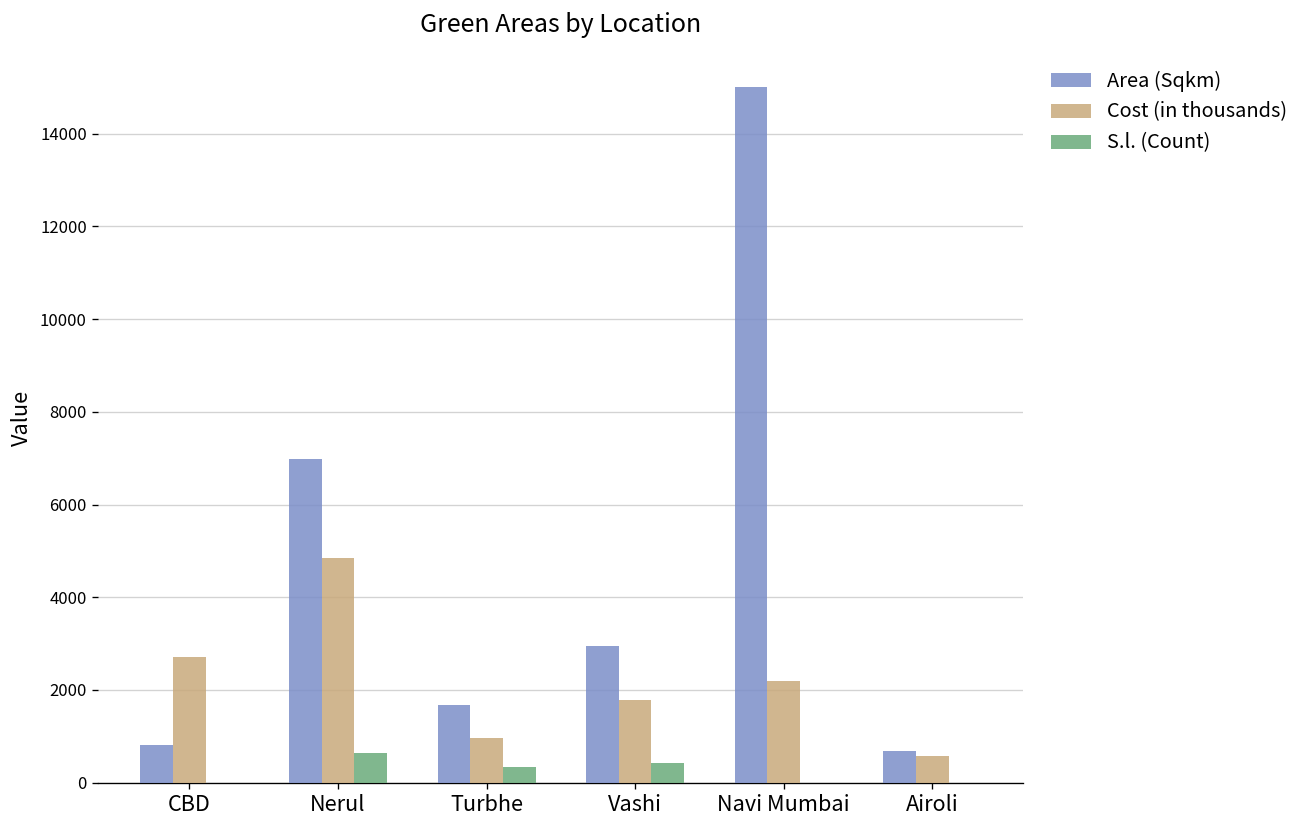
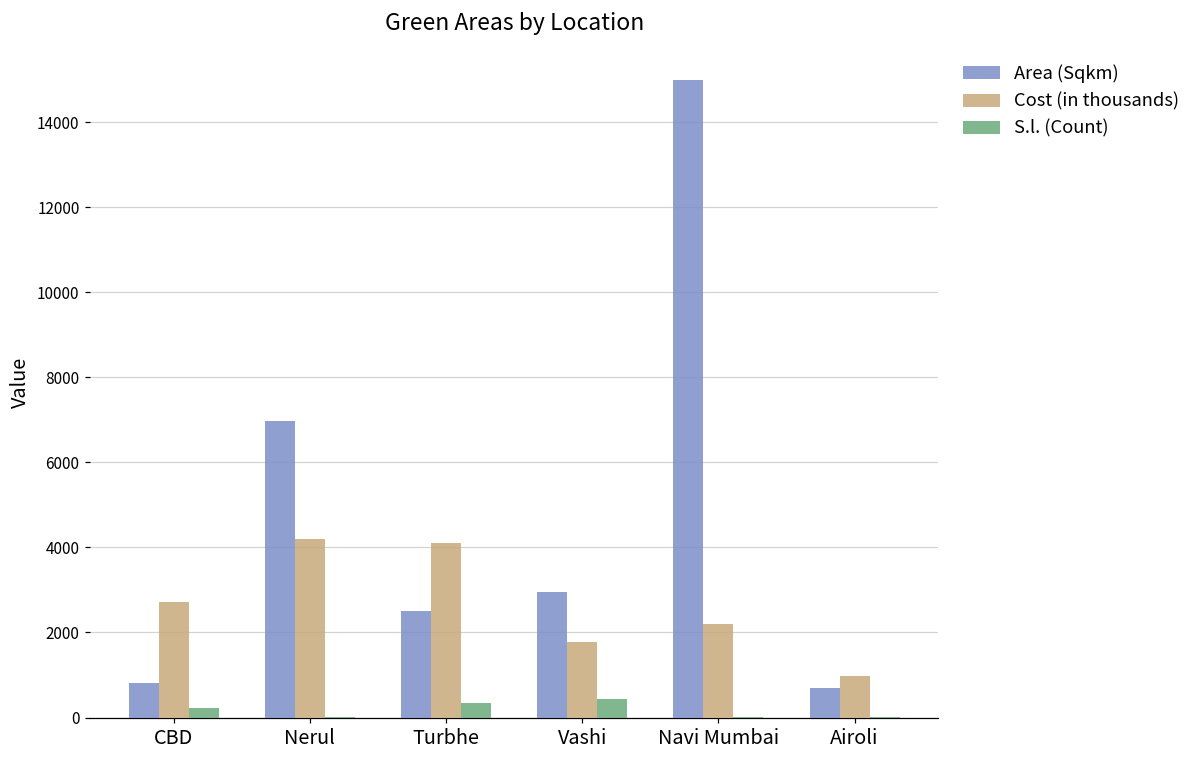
S.l. (Count), CBD: 0 -> 200
Cost (in thousands), Nerul: 4800 -> 4200
S.l. (Count), Nerul: 600 -> 0
Area (Sqkm), Turbhe: 1700 -> 2500
Cost (in thousands), Turbhe: 1000 -> 4100
Cost (in thousands), Airoli: 600 -> 1000
